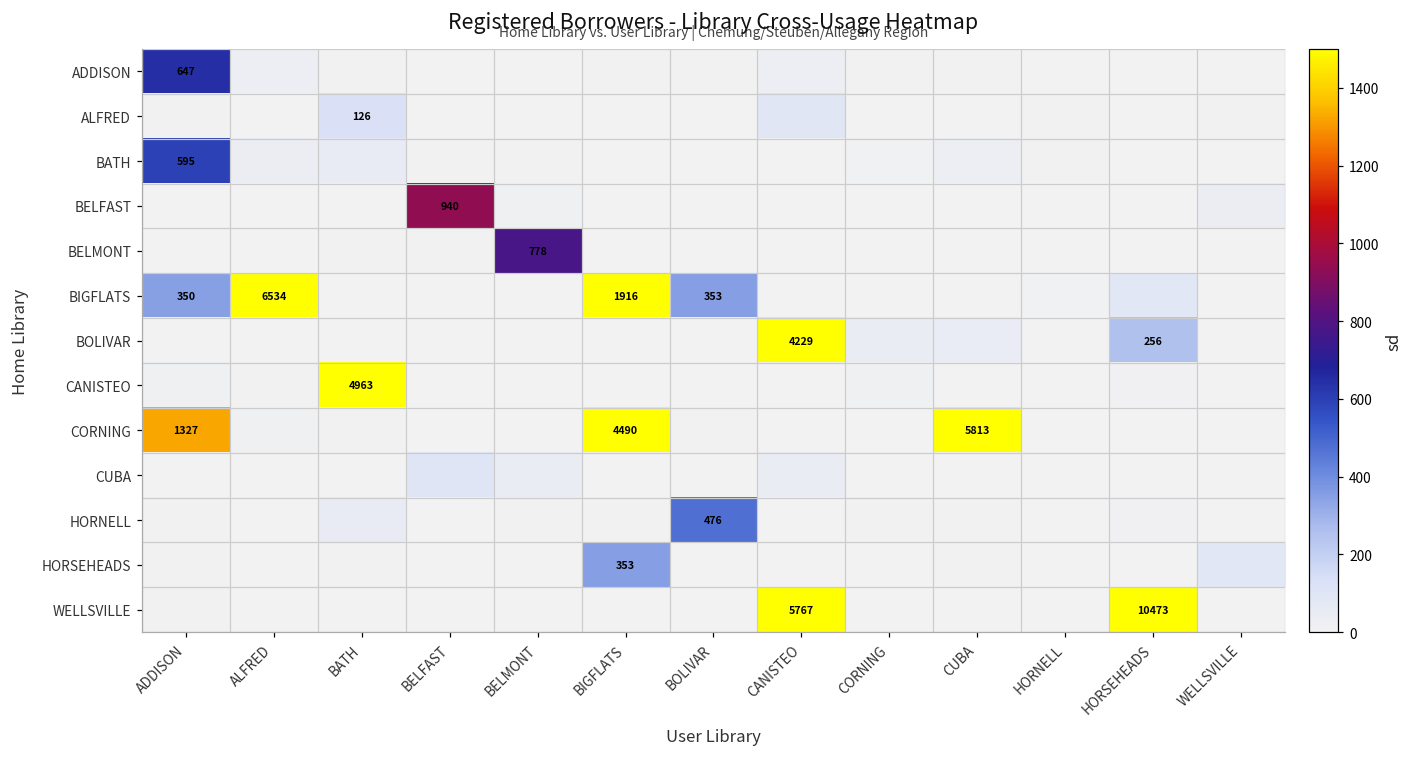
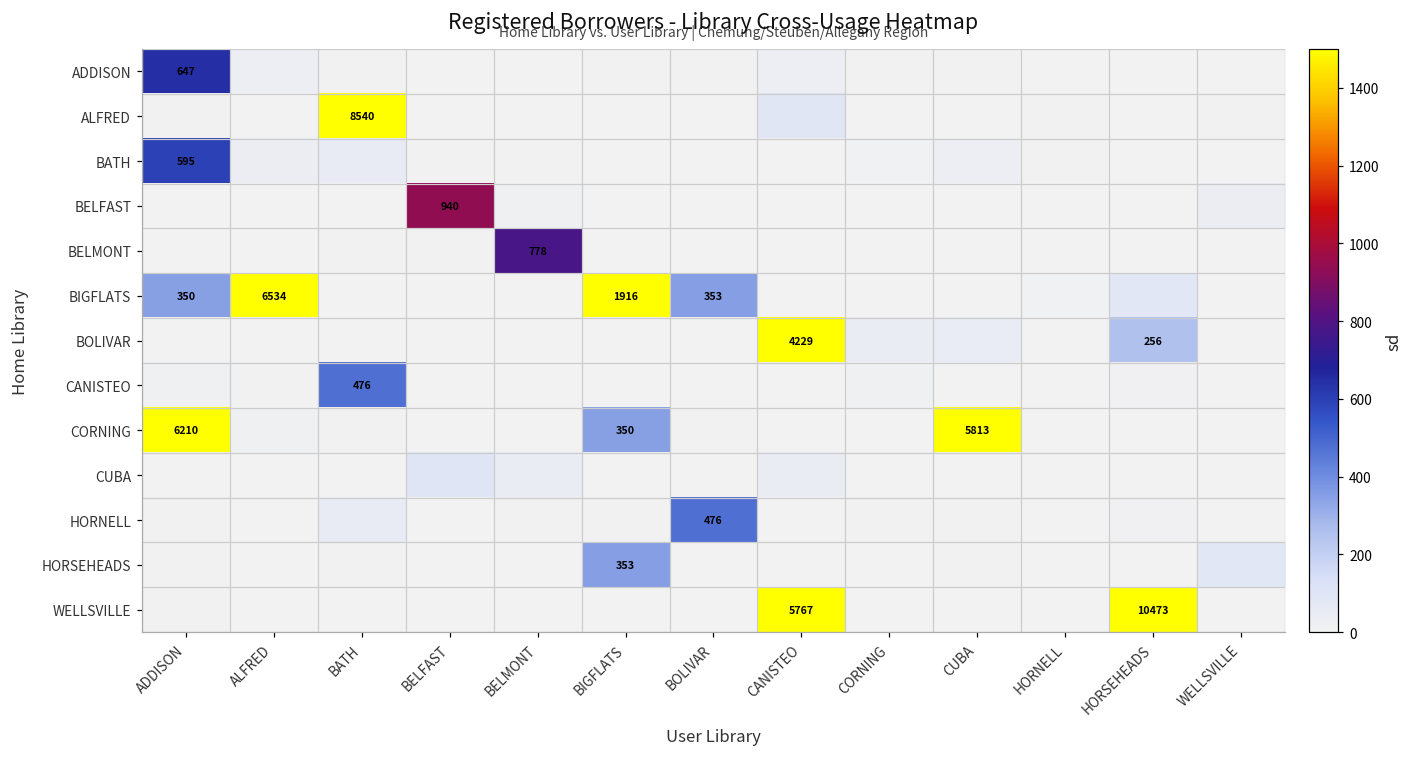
ALFRED, BATH: 126 -> 8540
CANISTEO, BATH: 4963 -> 476
CORNING, ADDISON: 1327 -> 6210
CORNING, BIGFLATS: 4490 -> 350
